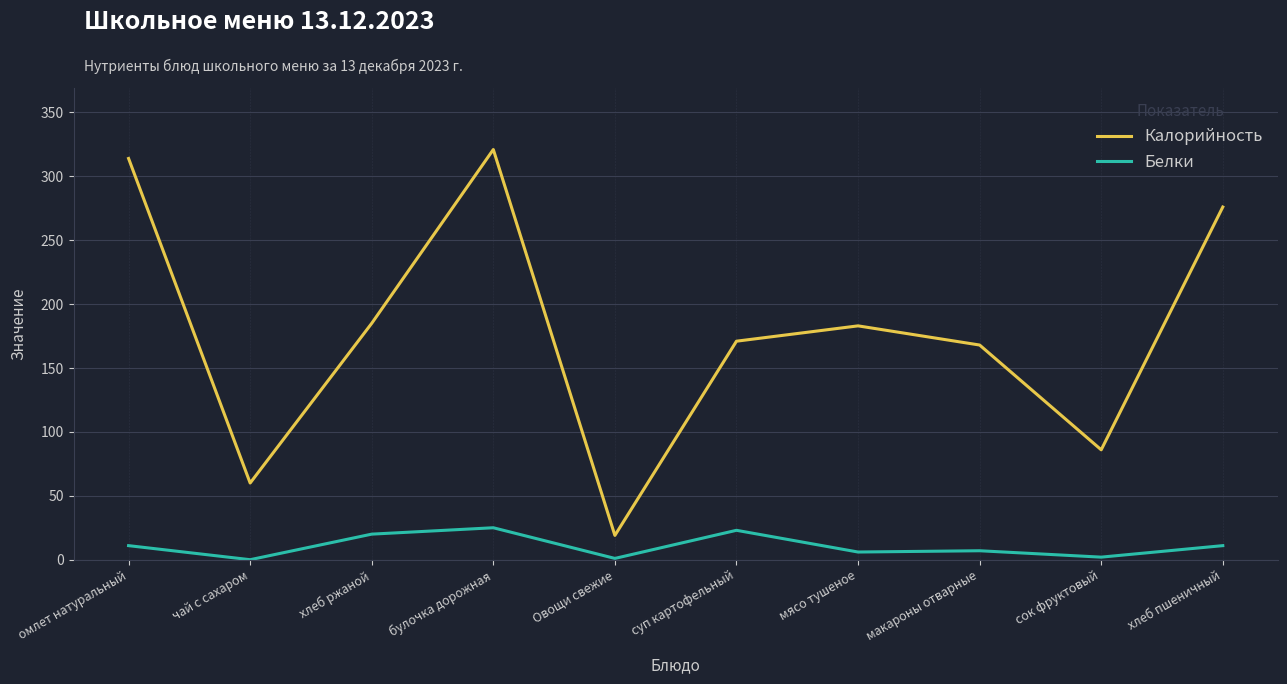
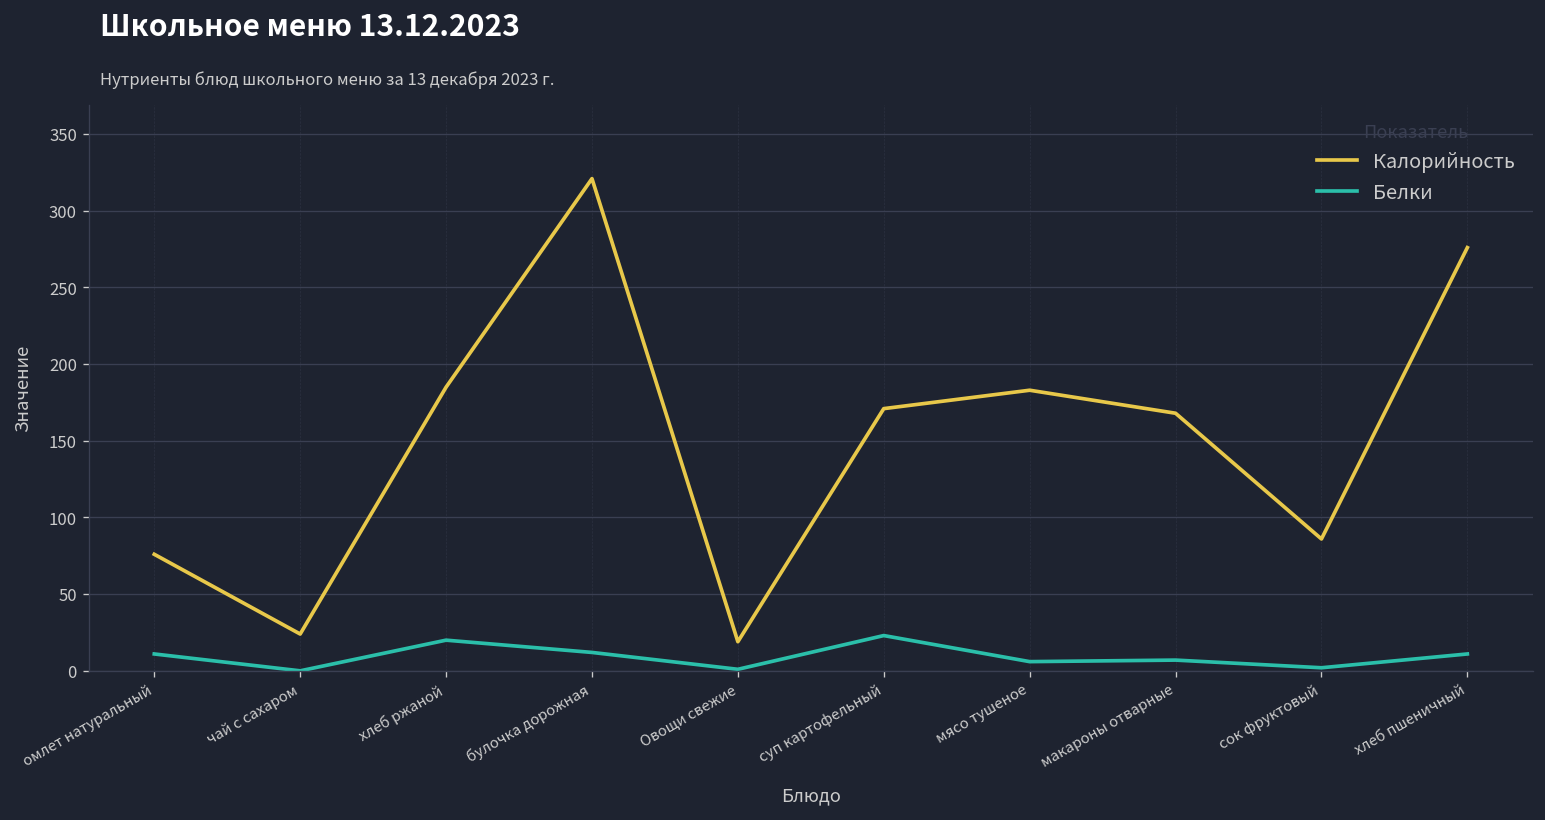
Калорийность, омлет натуральный: 314 -> 76
Калорийность, чай с сахаром: 60 -> 24
Белки, булочка дорожная: 25 -> 12
